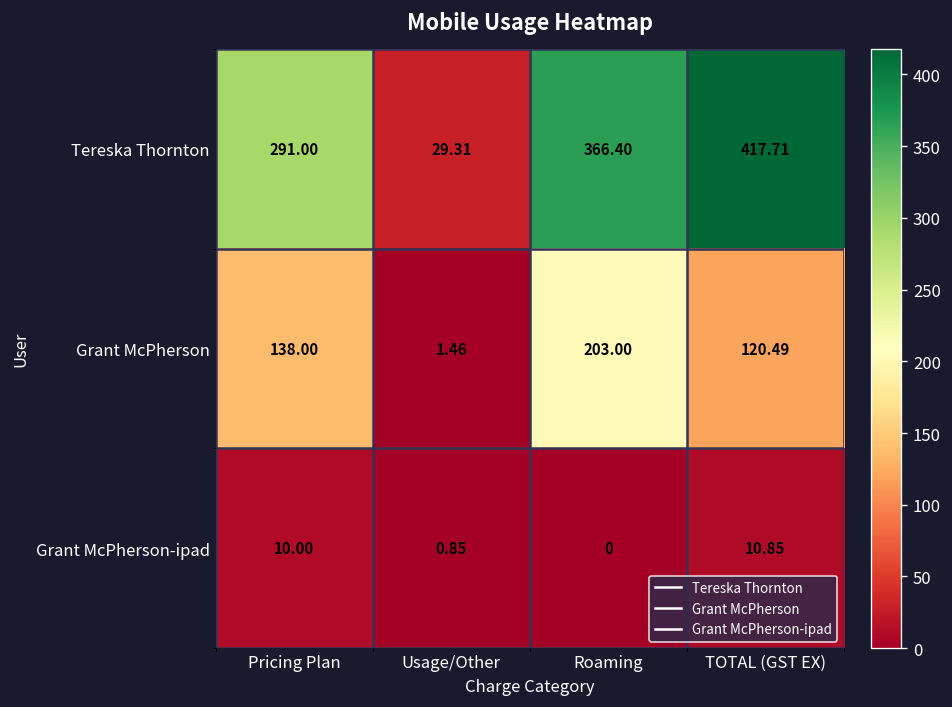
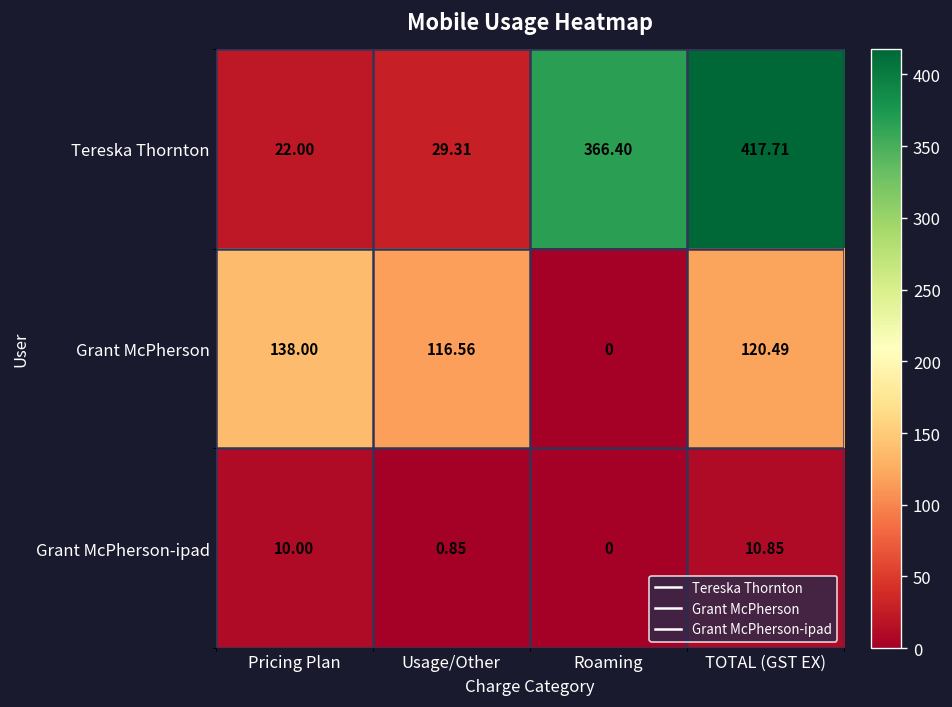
Tereska Thornton, Pricing Plan: 291.00 -> 22.00
Grant McPherson, Usage/Other: 1.46 -> 116.56
Grant McPherson, Roaming: 203.00 -> 0
